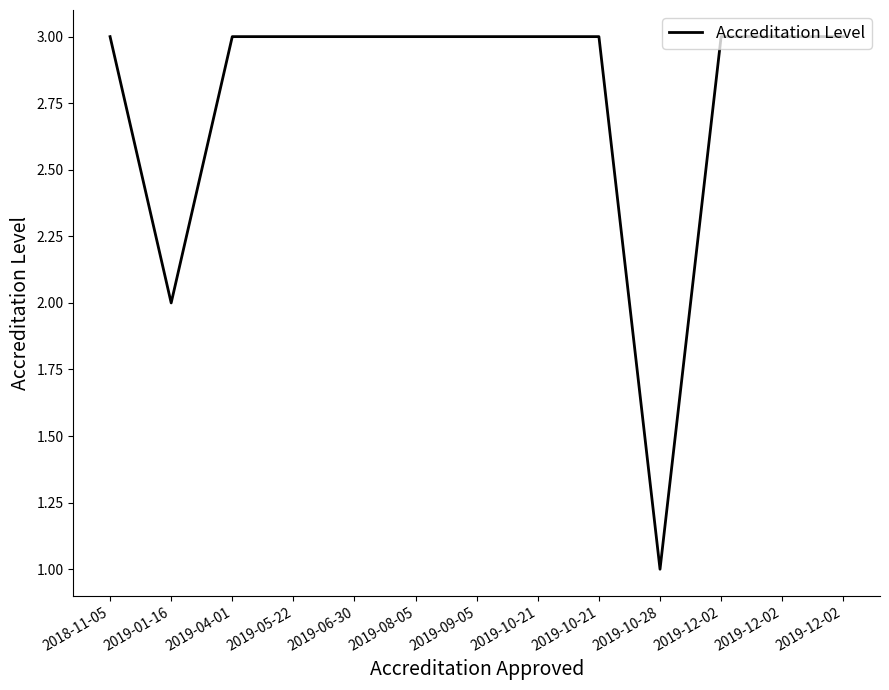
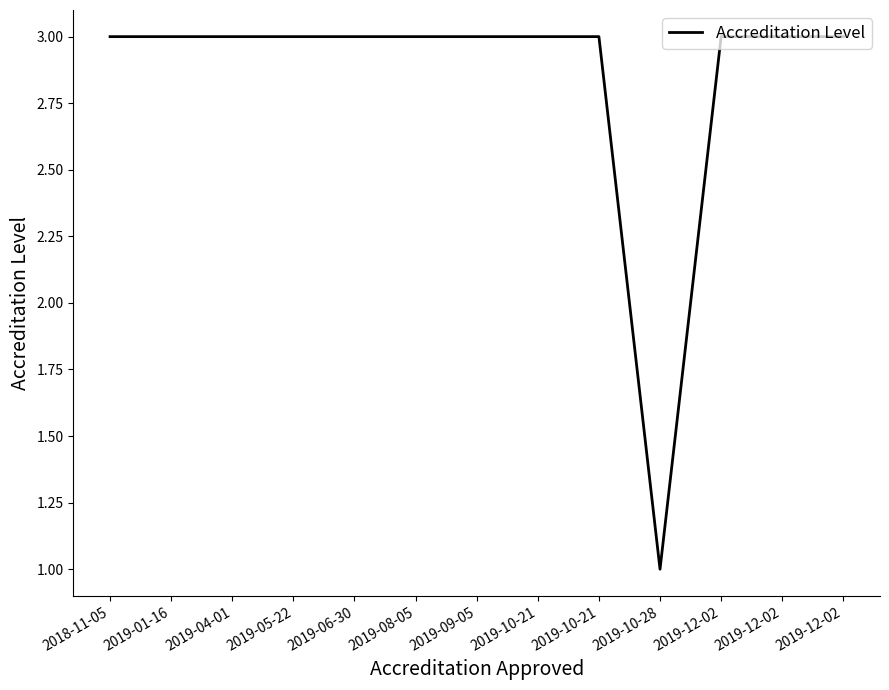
2019-01-16: 2 -> 3
